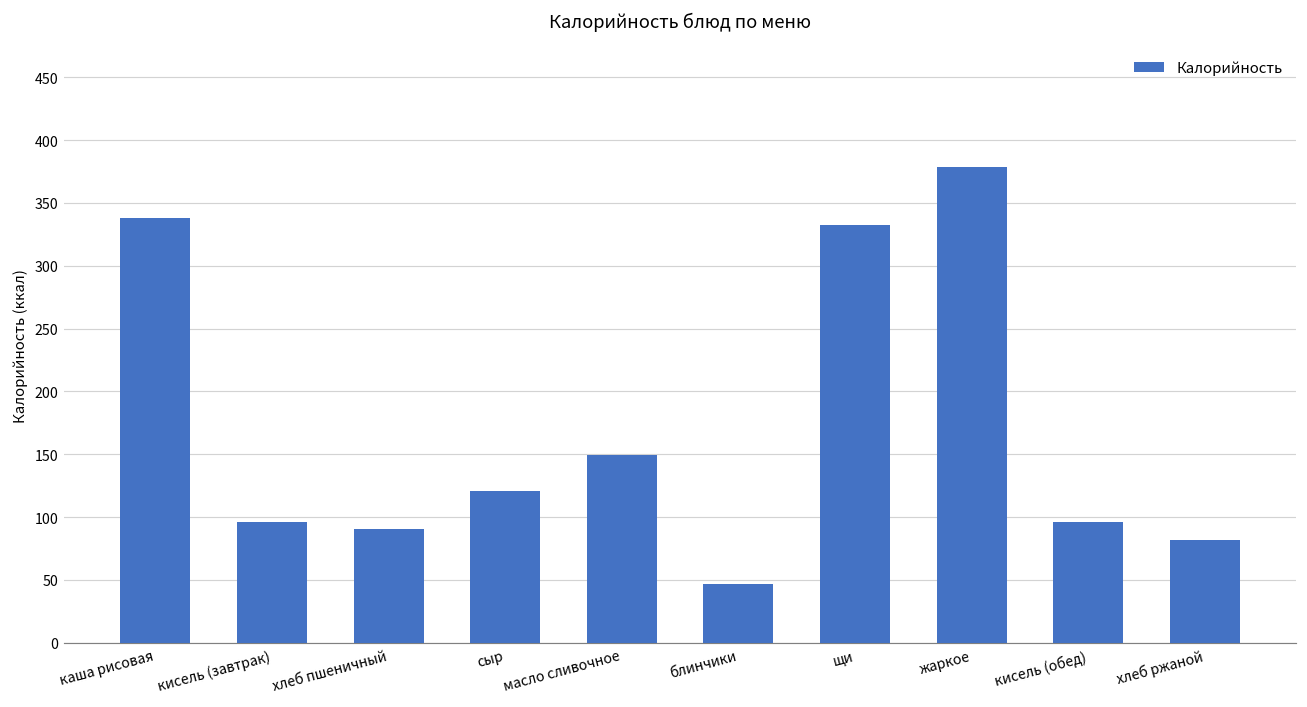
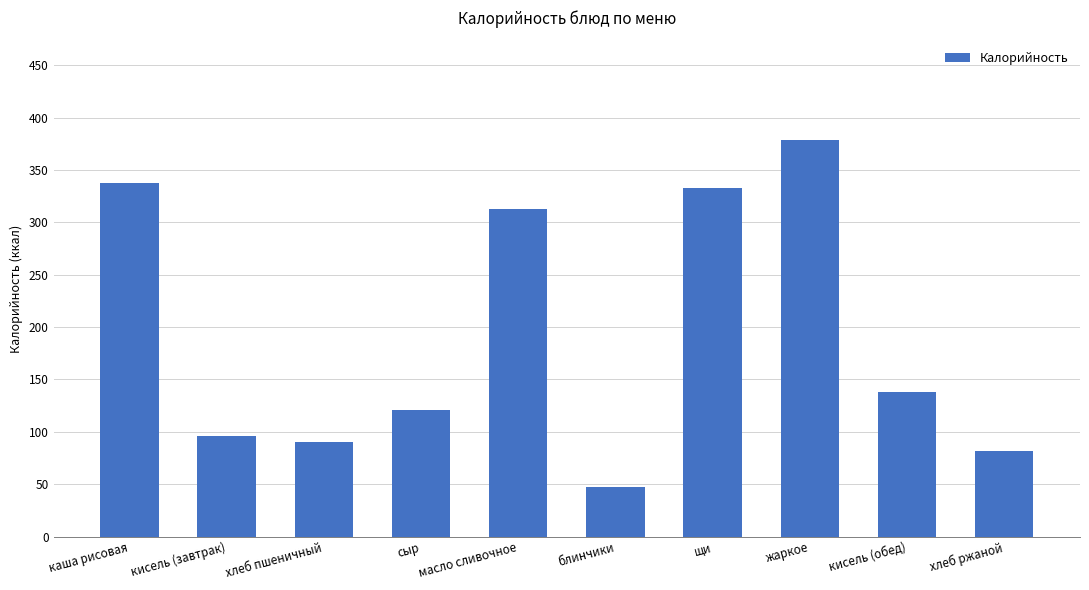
масло сливочное: 150 -> 313
кисель (обед): 96 -> 138
